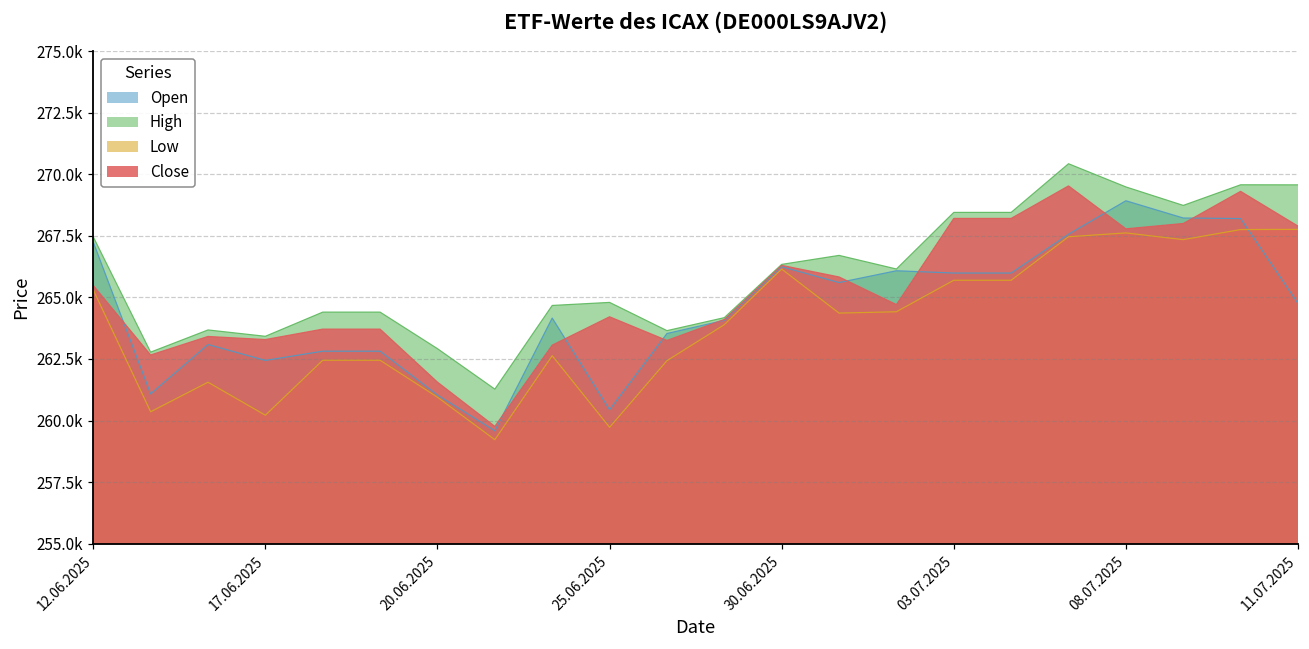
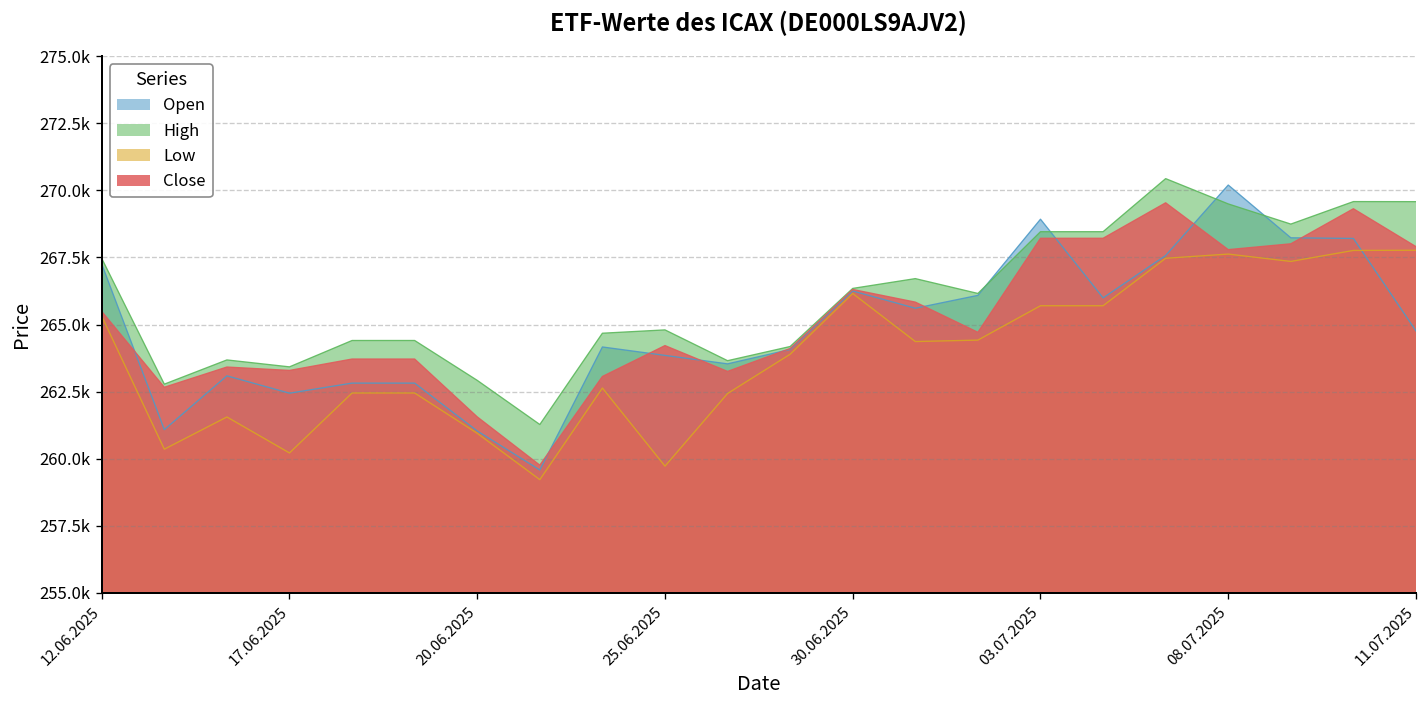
Open, 25.06.2025: 260400 -> 263800
Open, 03.07.2025: 266000 -> 268900
Open, 08.07.2025: 268900 -> 270200
